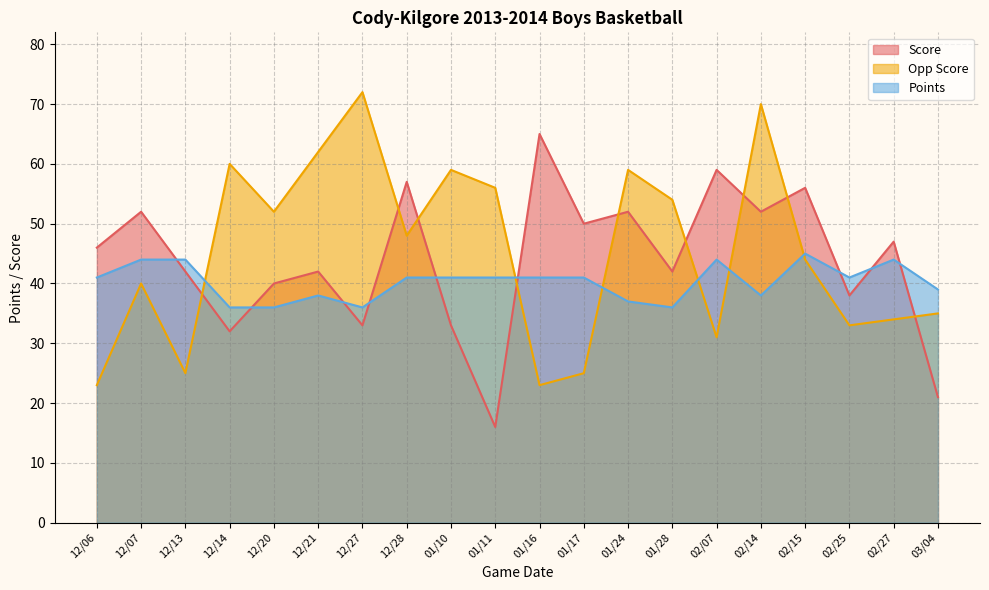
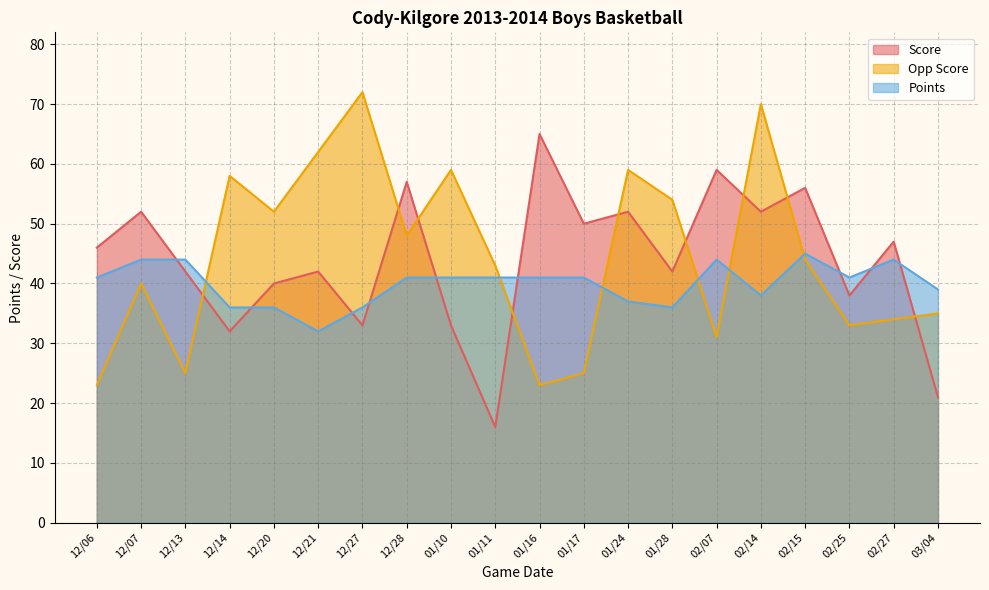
Opp Score, 12/14: 60 -> 58
Points, 12/21: 38 -> 32
Opp Score, 01/11: 56 -> 43
